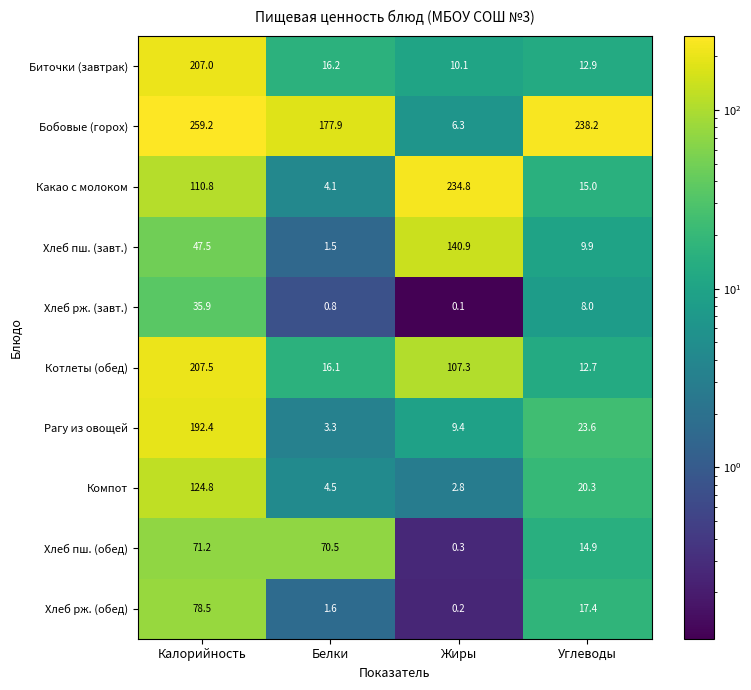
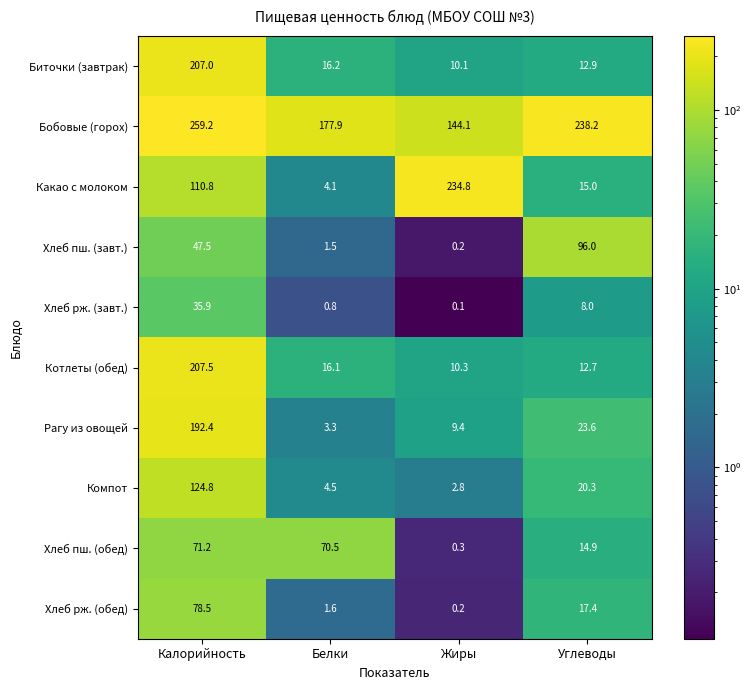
Бобовые (горох), Жиры: 6.3 -> 144.1
Хлеб пш. (завт.), Жиры: 140.9 -> 0.2
Хлеб пш. (завт.), Углеводы: 9.9 -> 96.0
Котлеты (обед), Жиры: 107.3 -> 10.3
